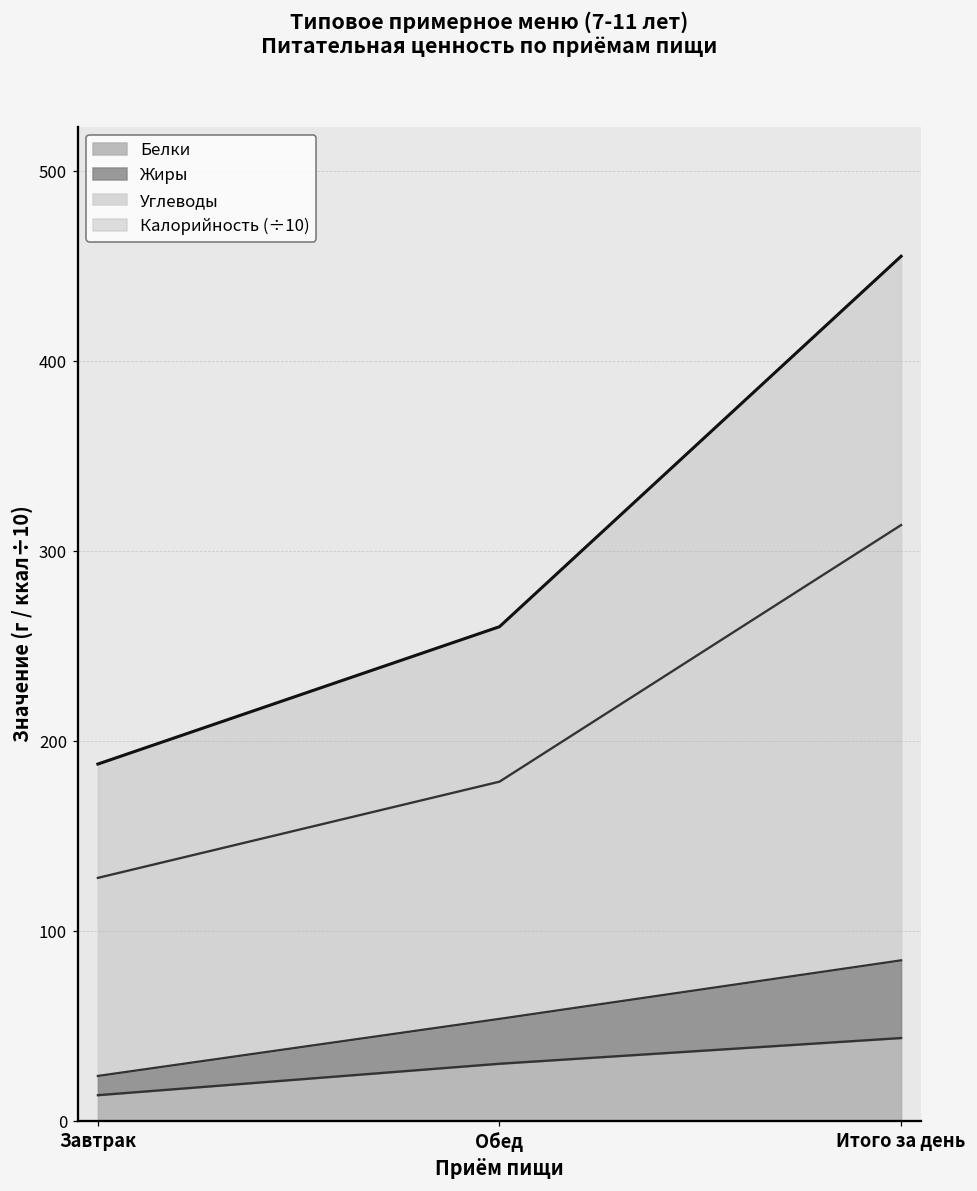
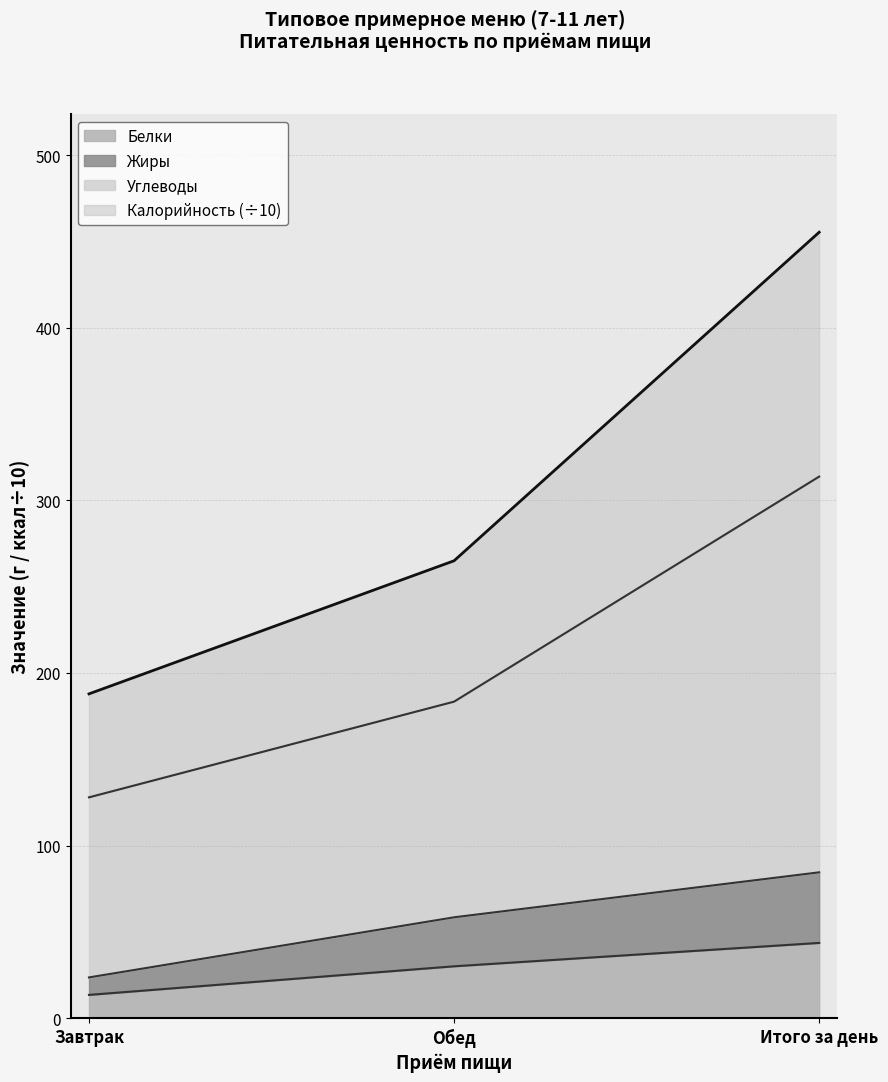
Жиры, Обед: 24 -> 28
